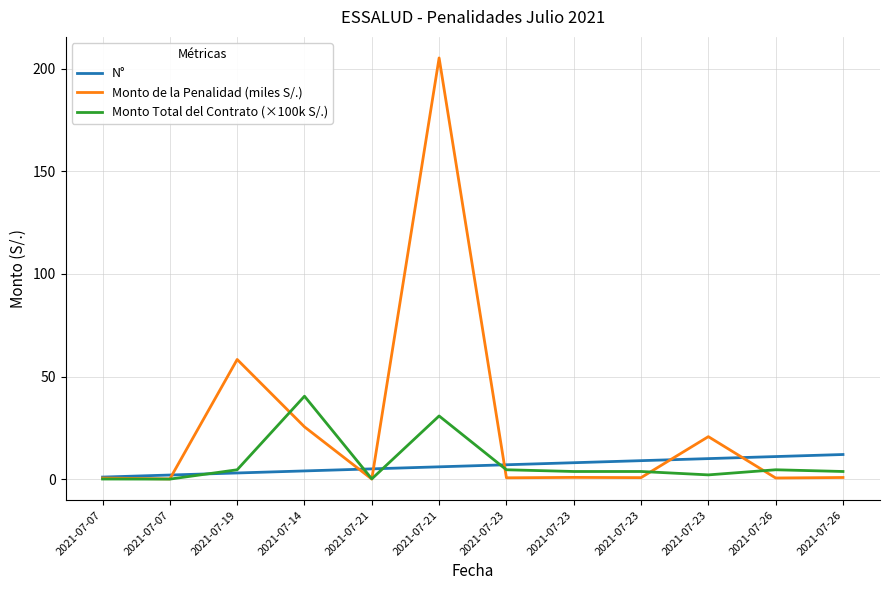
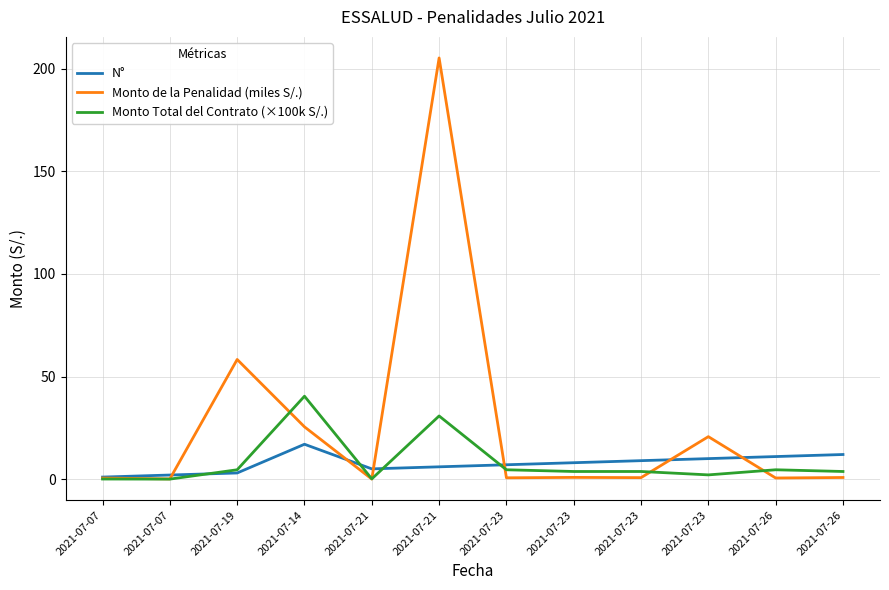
N°, 2021-07-14: 4 -> 17
